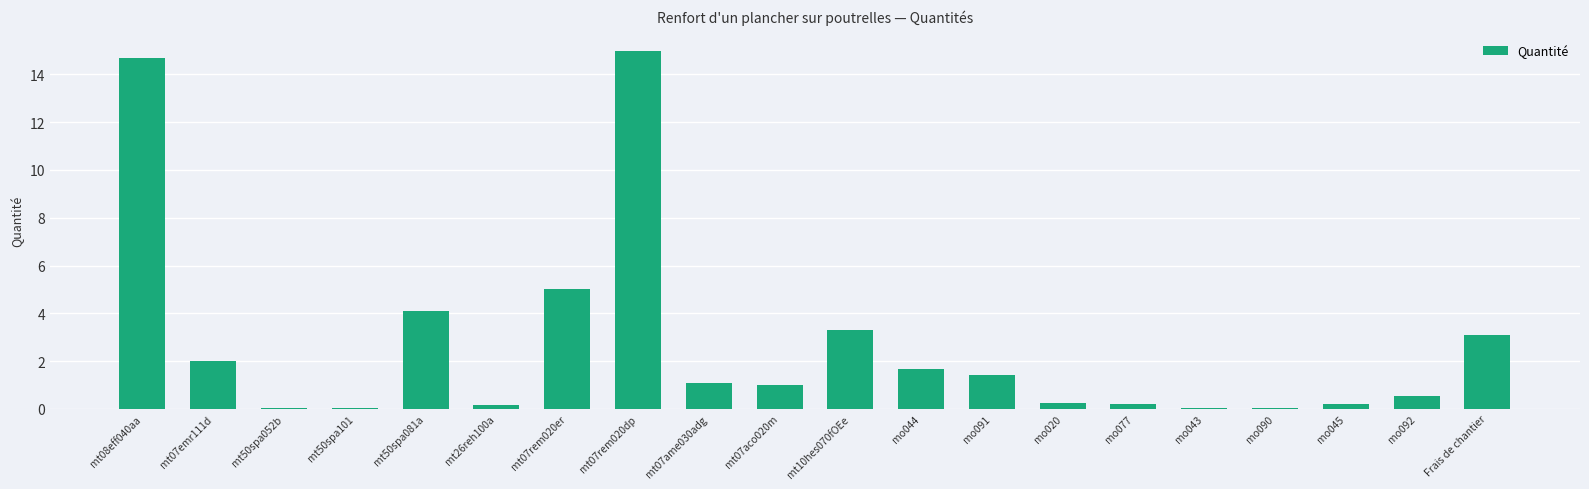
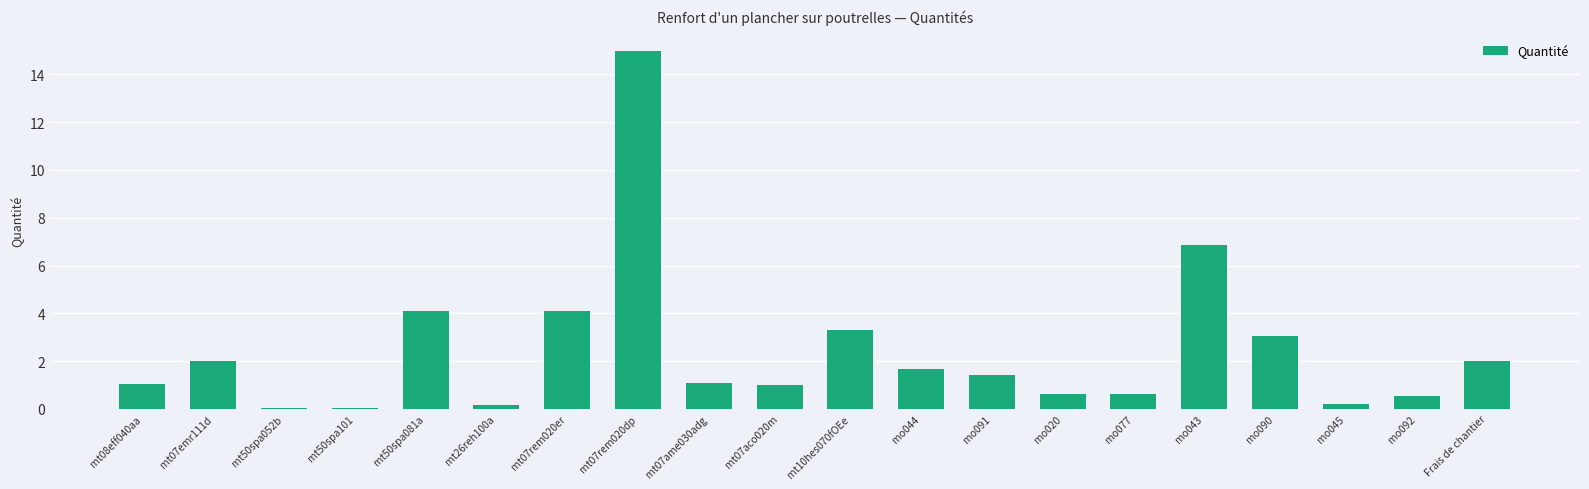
mt08eff040aa: 14.7 -> 1.1
mt07rem020er: 5.0 -> 4.1
mo020: 0.2 -> 0.6
mo077: 0.2 -> 0.6
mo043: 0.0 -> 6.9
mo090: 0.0 -> 3.0
Frais de chantier: 3.1 -> 2.0
